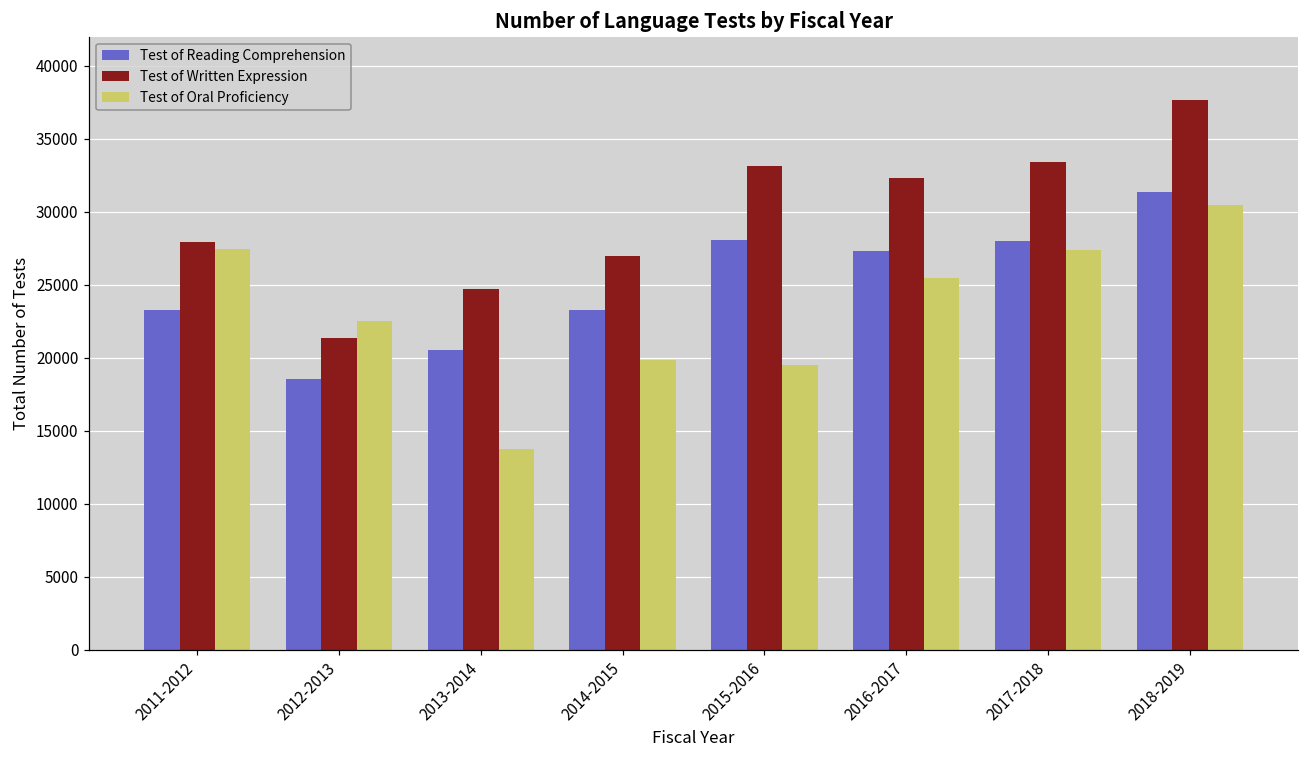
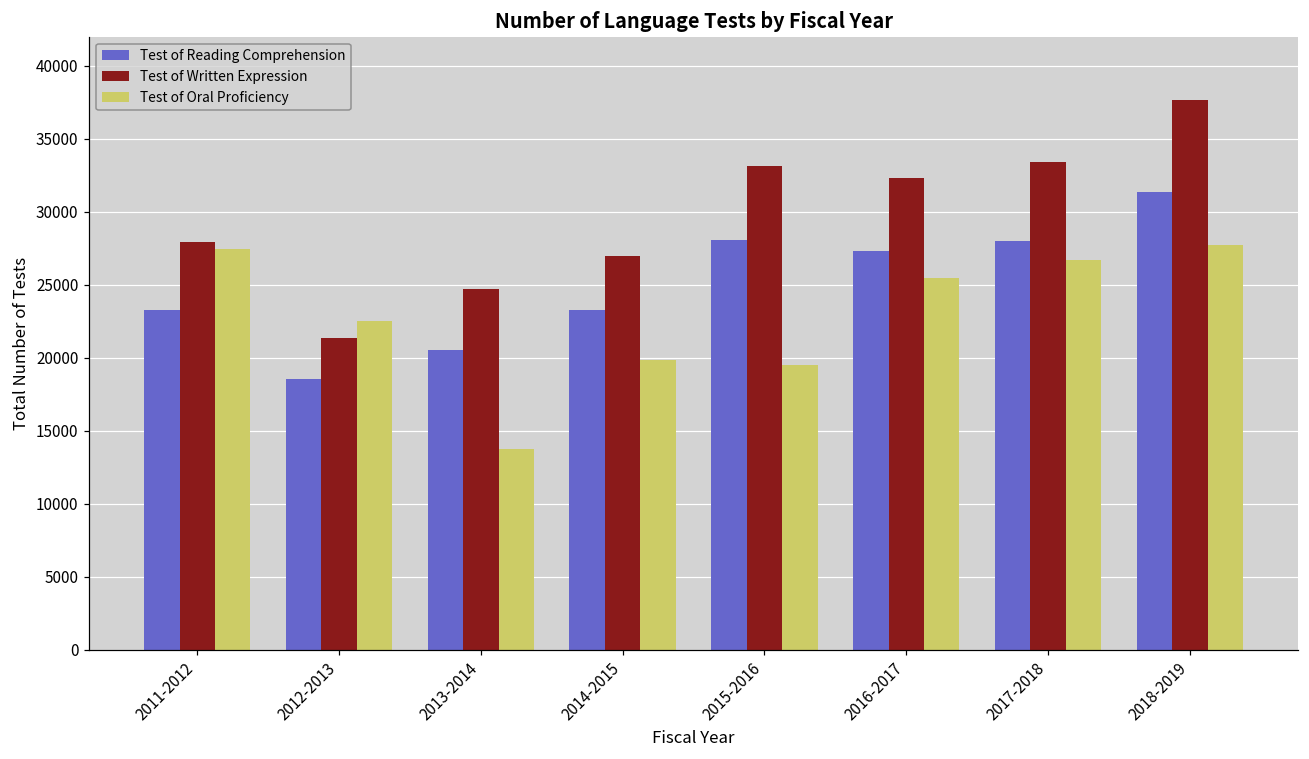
Test of Oral Proficiency, 2017-2018: 27400 -> 26700
Test of Oral Proficiency, 2018-2019: 30500 -> 27700
